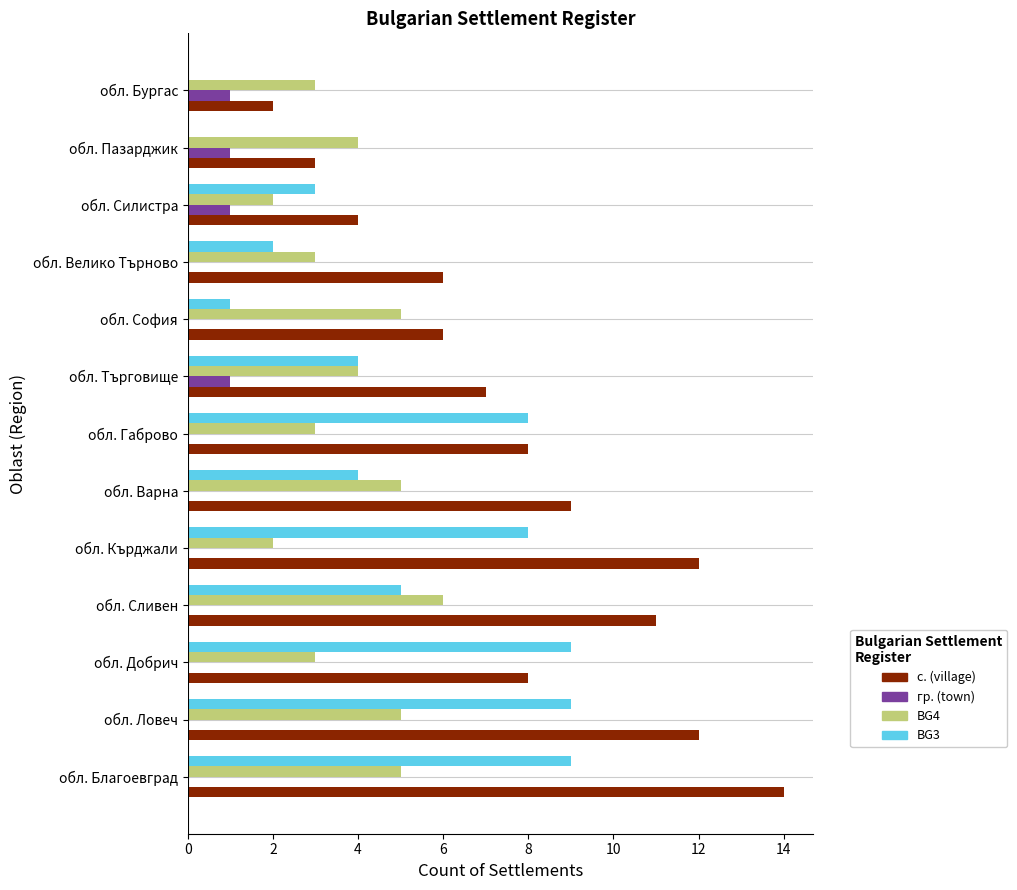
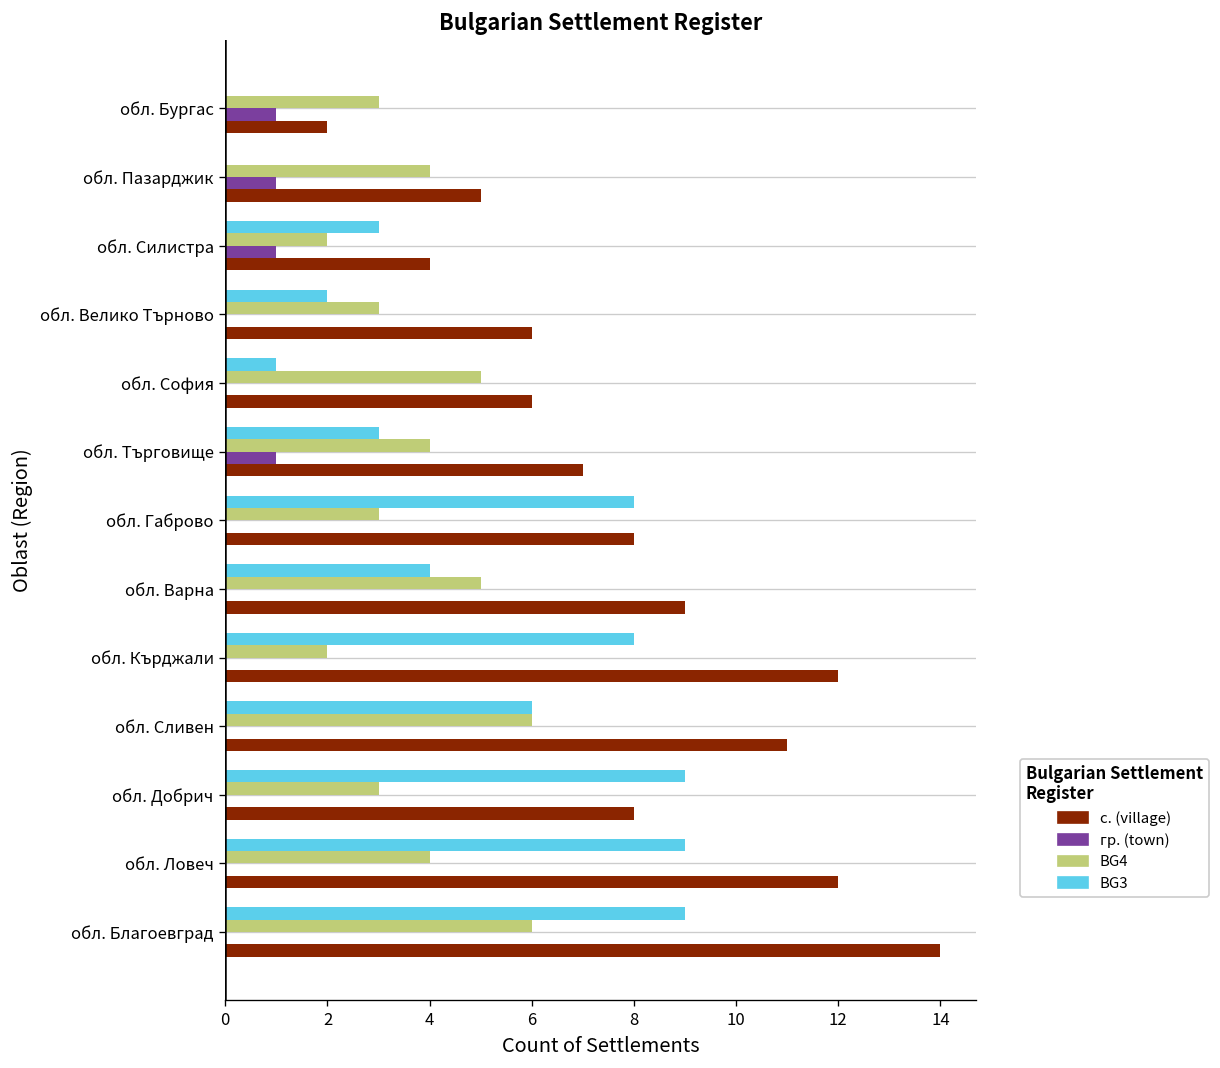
с. (village), обл. Пазарджик: 3 -> 5
BG3, обл. Търговище: 4 -> 3
BG3, обл. Сливен: 5 -> 6
BG4, обл. Ловеч: 5 -> 4
BG4, обл. Благоевград: 5 -> 6
